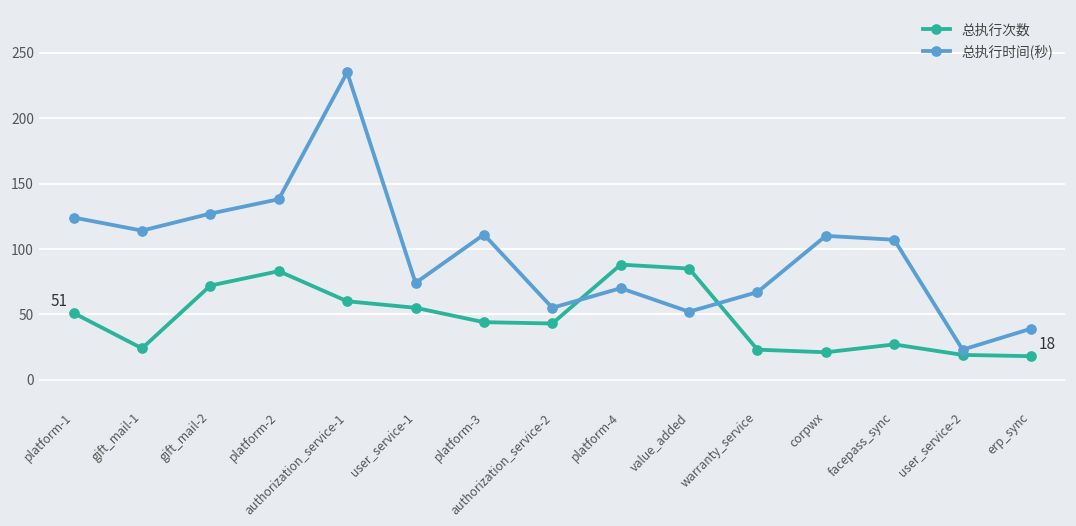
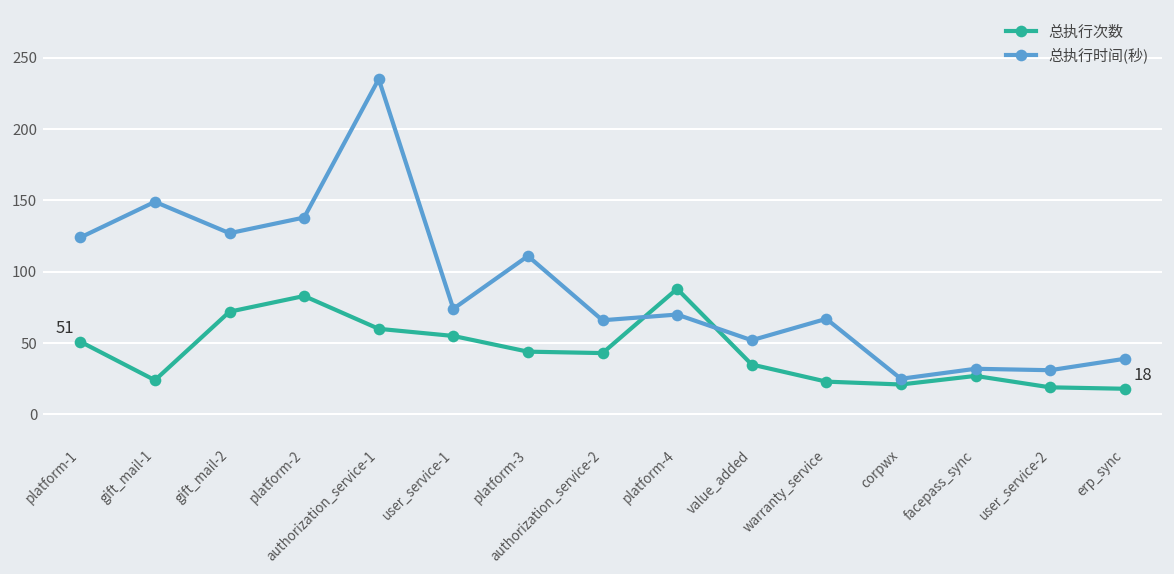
总执行时间(秒), gift_mail-1: 114 -> 149
总执行时间(秒), authorization_service-2: 55 -> 66
总执行次数, value_added: 85 -> 35
总执行时间(秒), corpwx: 110 -> 25
总执行时间(秒), facepass_sync: 107 -> 32
总执行时间(秒), user_service-2: 23 -> 31
